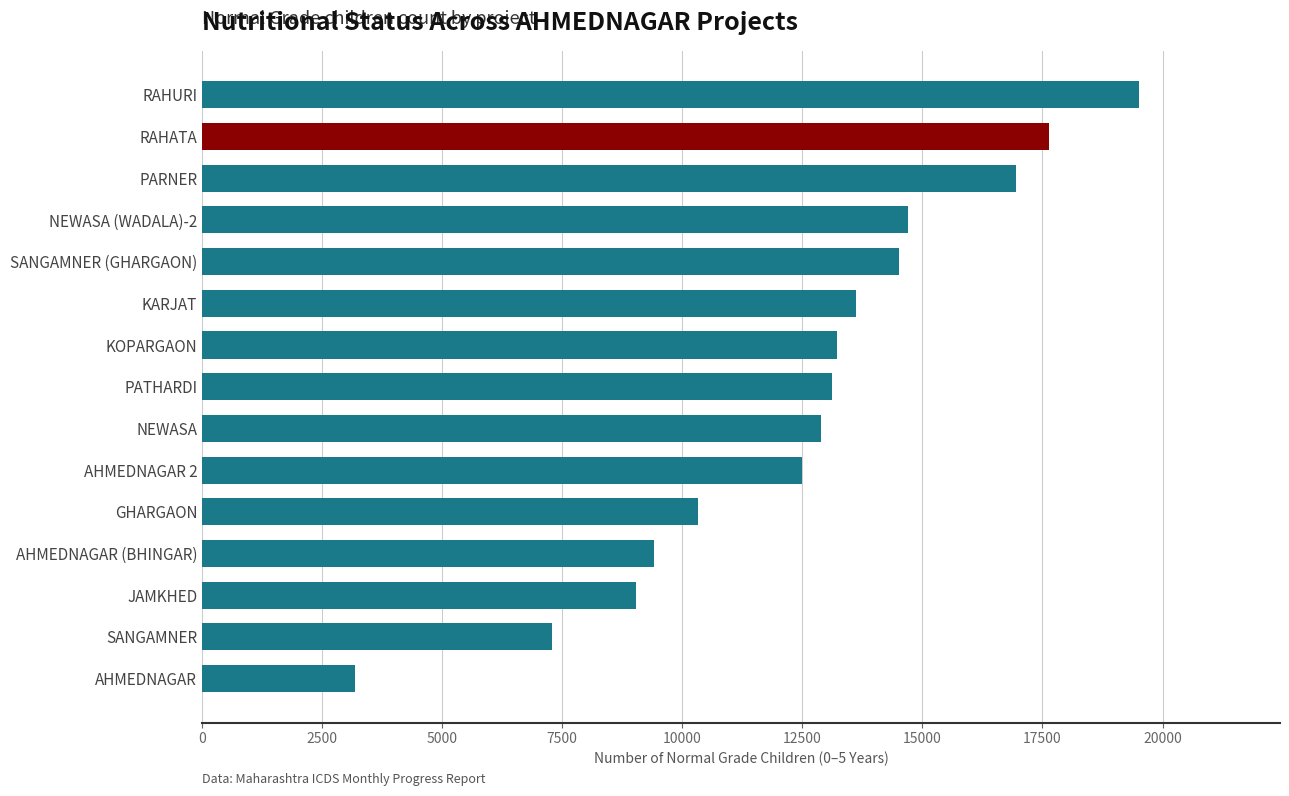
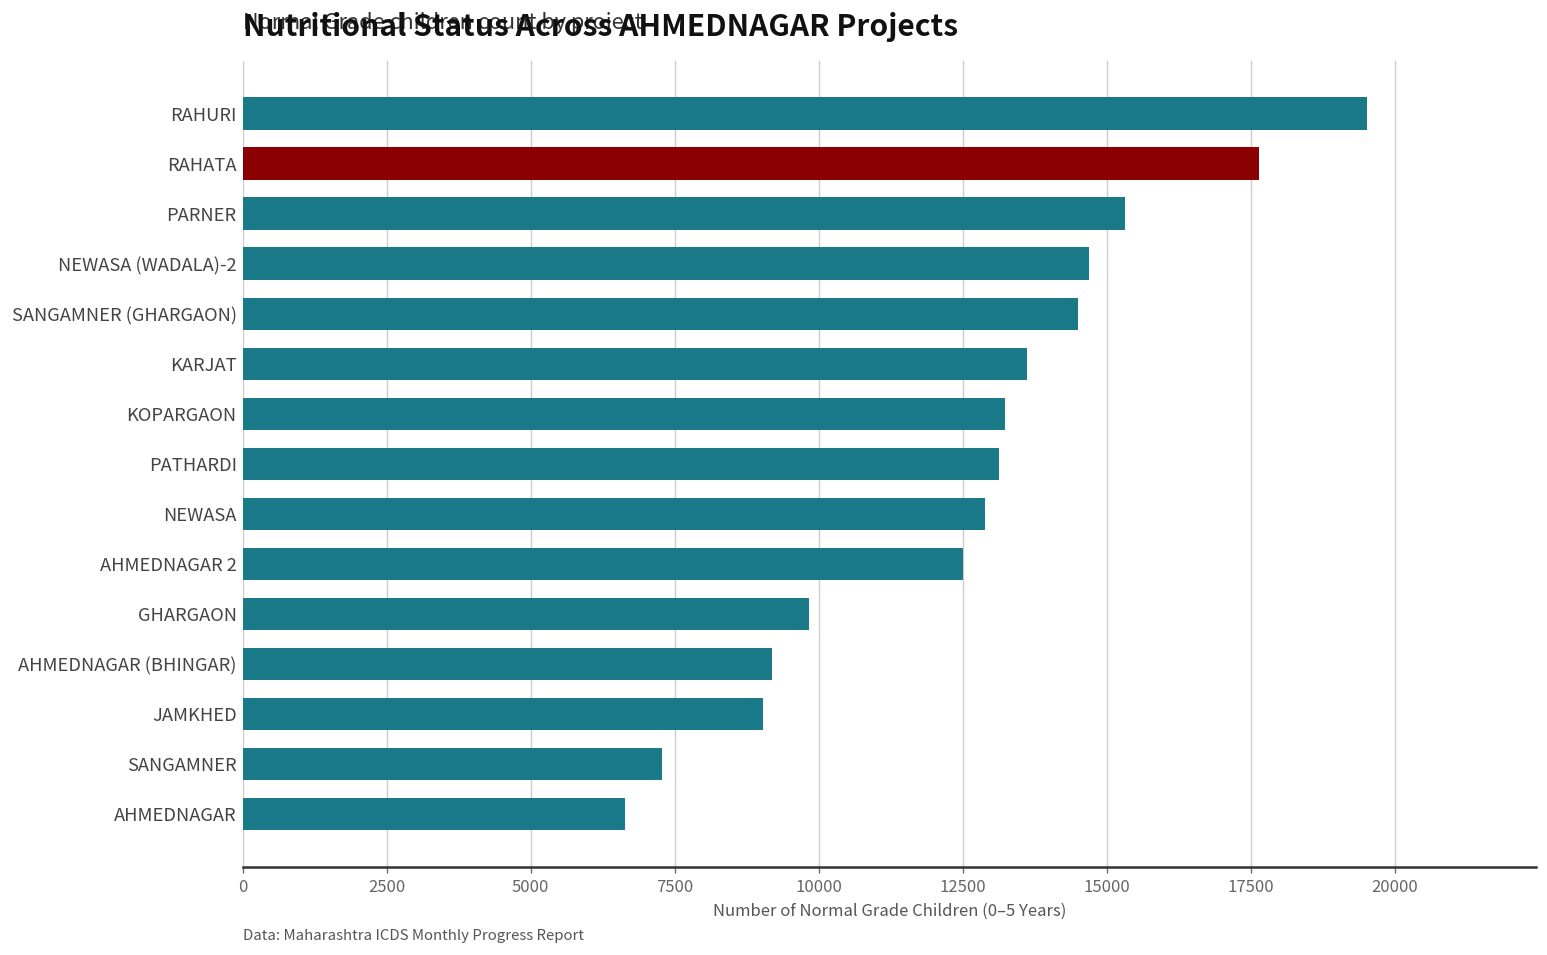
PARNER: 16900 -> 15300
GHARGAON: 10300 -> 9800
AHMEDNAGAR (BHINGAR): 9400 -> 9200
AHMEDNAGAR: 3200 -> 6600
